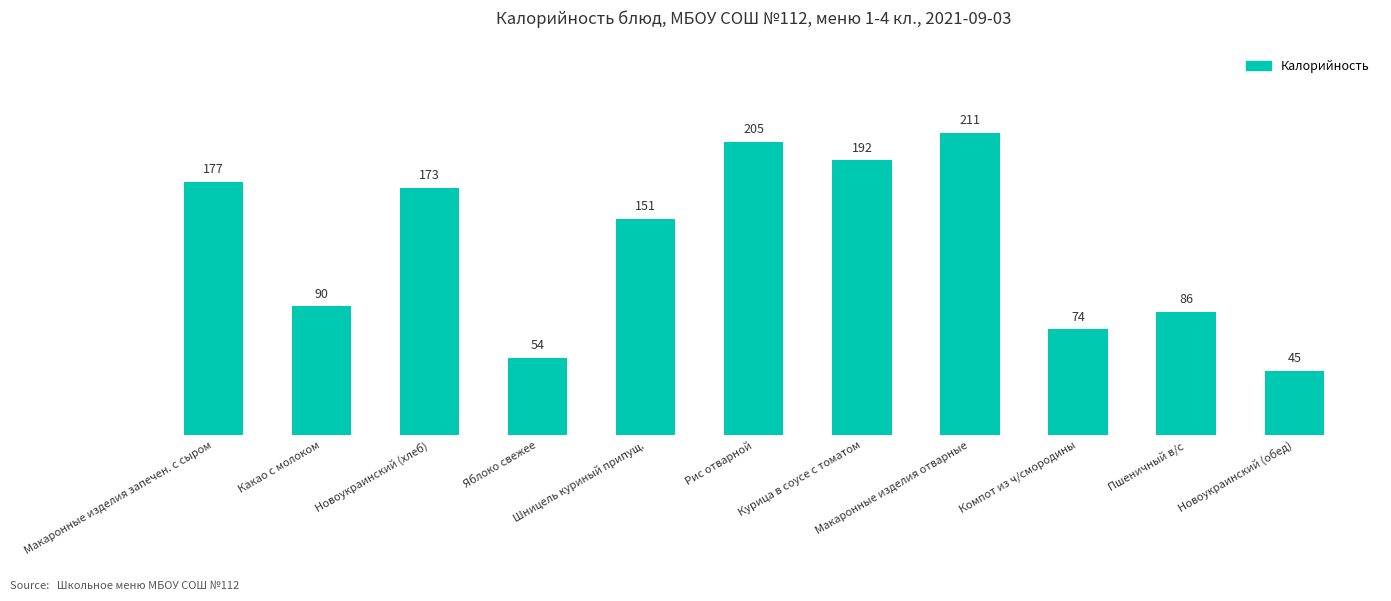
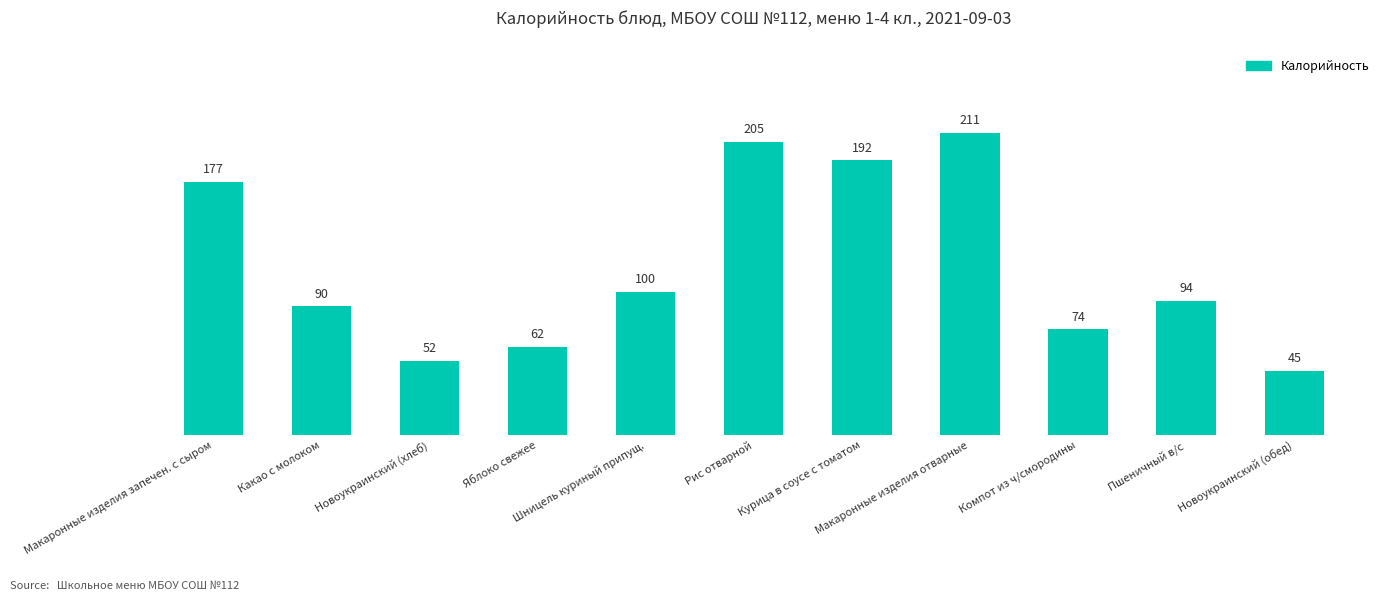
Новоукраинский (хлеб): 173 -> 52
Яблоко свежее: 54 -> 62
Шницель куриный припущ.: 151 -> 100
Пшеничный в/с: 86 -> 94
